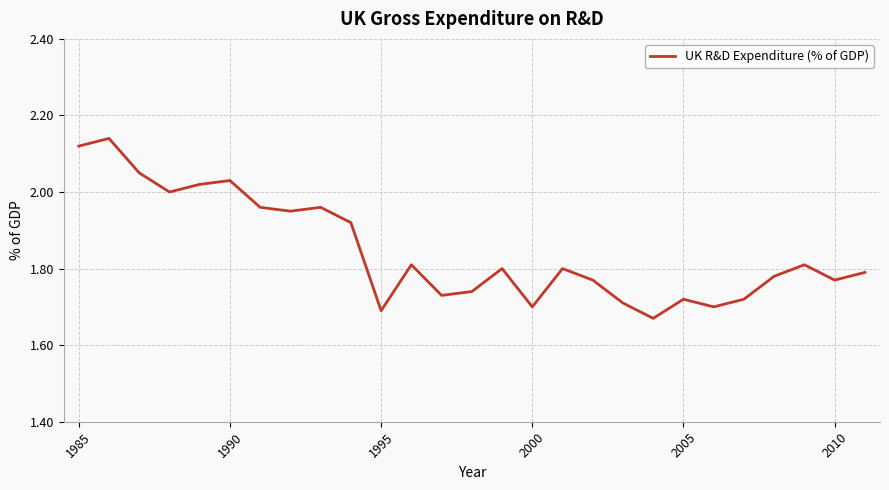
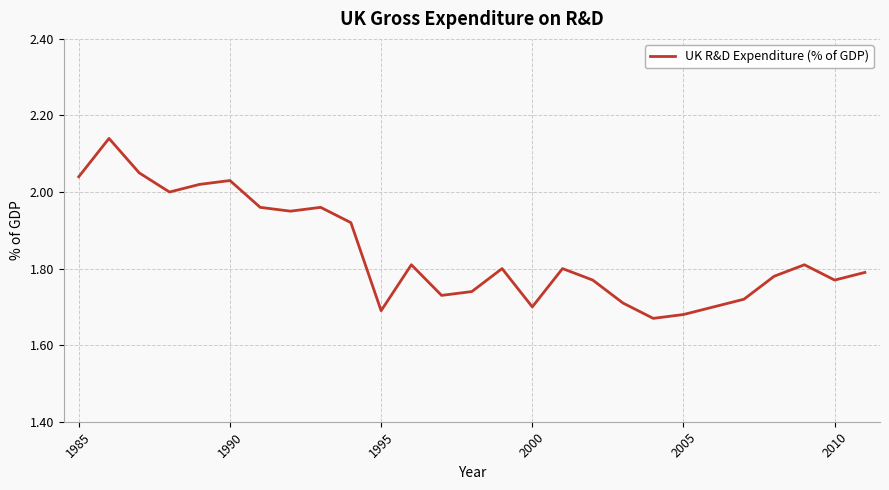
1985: 2.12 -> 2.04
2005: 1.72 -> 1.68
